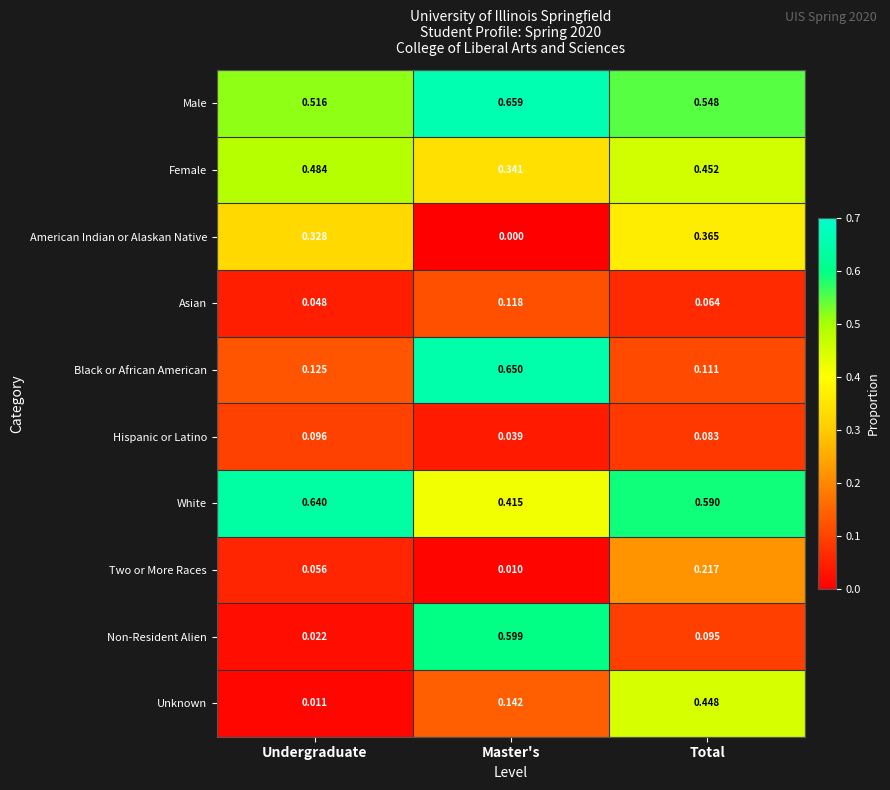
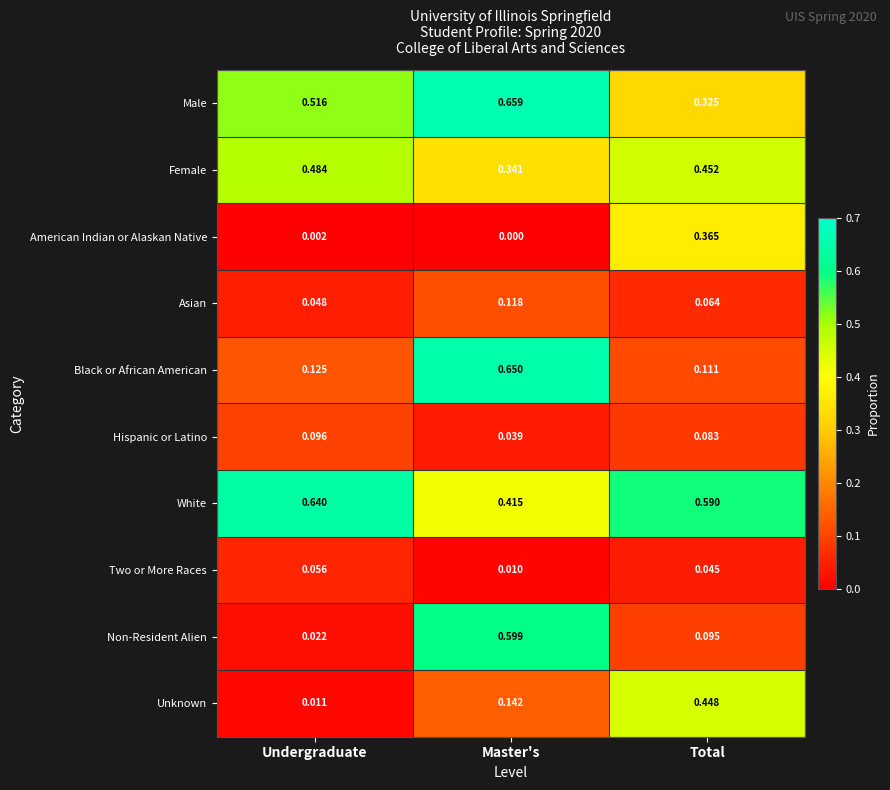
Male, Total: 0.548 -> 0.325
American Indian or Alaskan Native, Undergraduate: 0.328 -> 0.002
Two or More Races, Total: 0.217 -> 0.045
